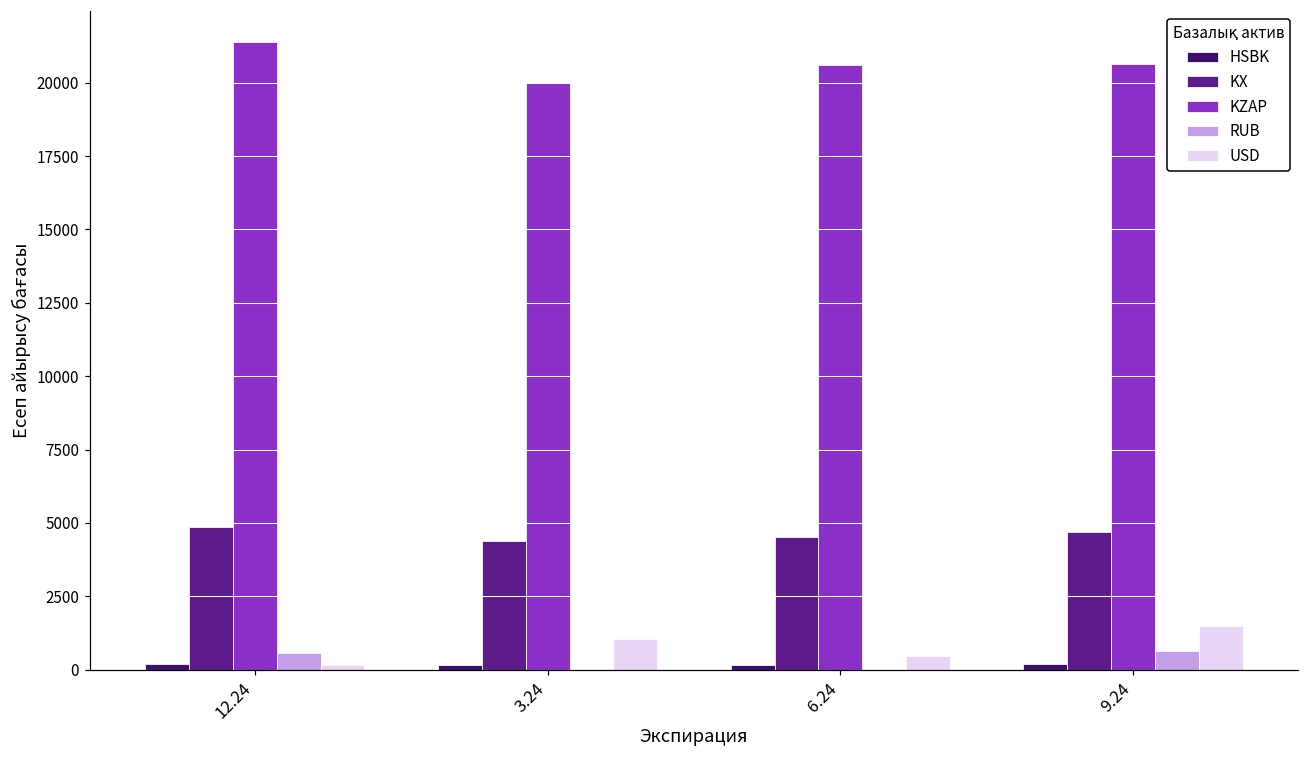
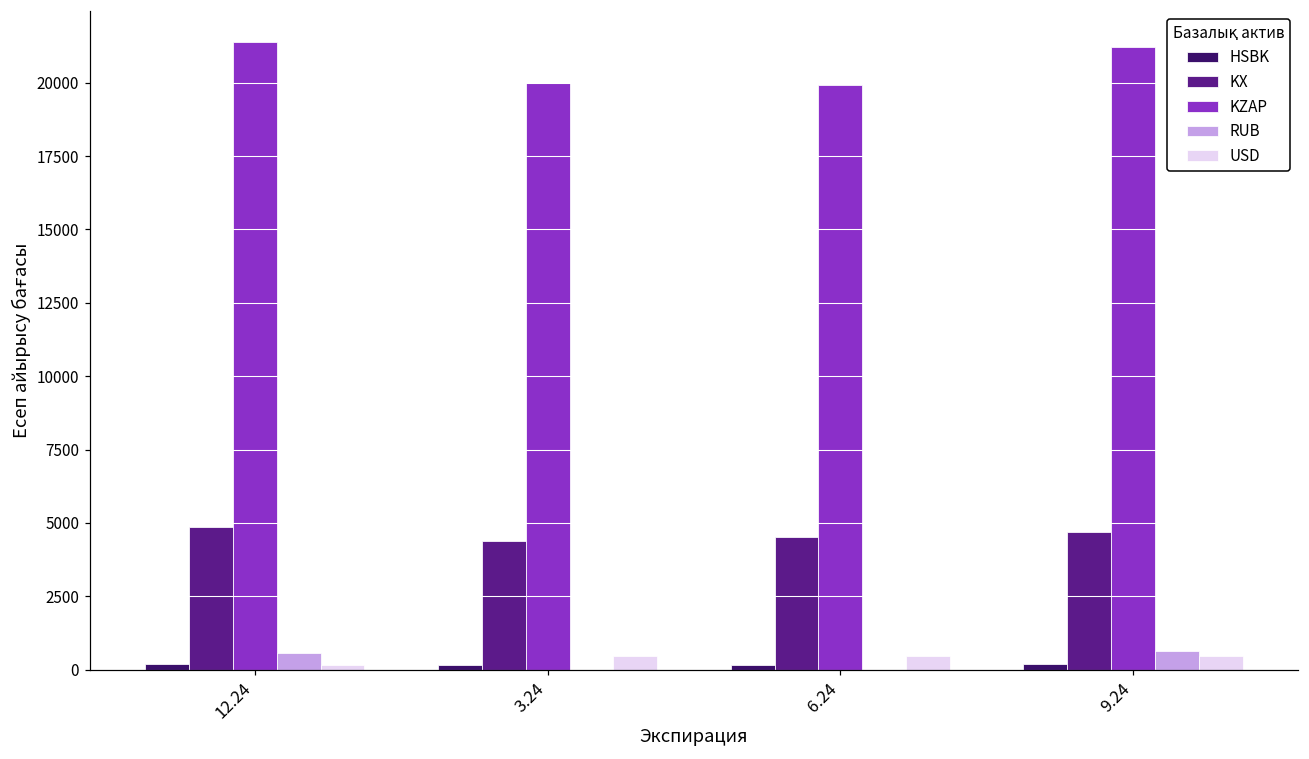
USD, 3.24: 1000 -> 500
KZAP, 6.24: 20600 -> 19900
KZAP, 9.24: 20600 -> 21200
USD, 9.24: 1500 -> 500
